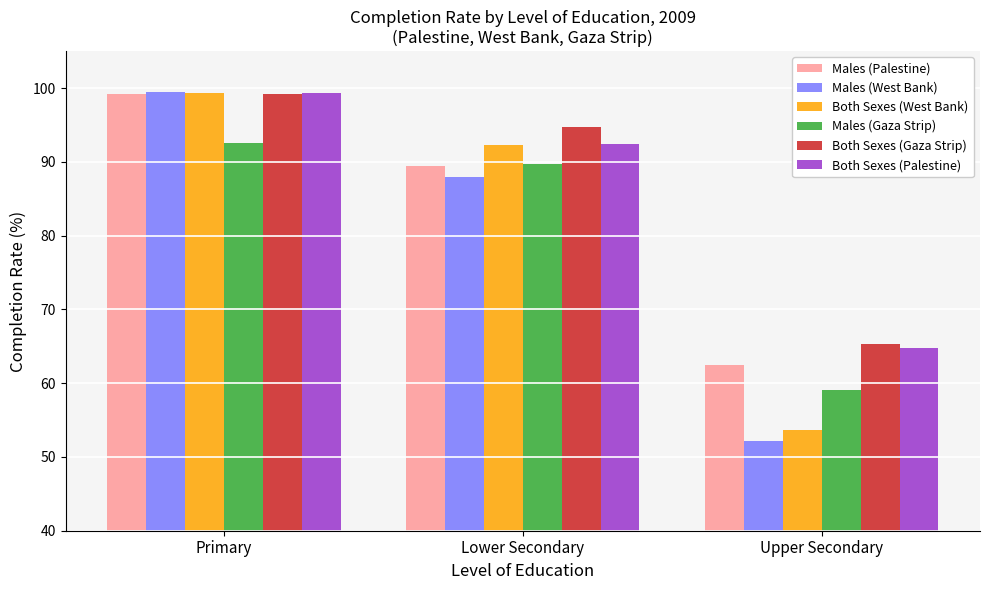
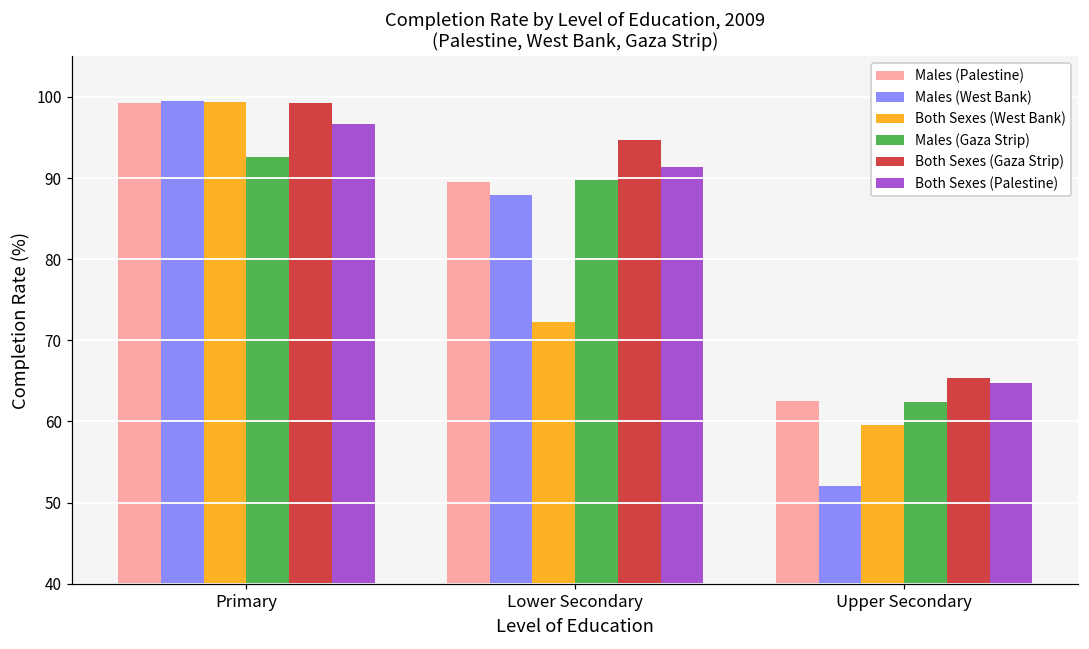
Both Sexes (Palestine), Primary: 99 -> 97
Both Sexes (West Bank), Lower Secondary: 92 -> 72
Both Sexes (Palestine), Lower Secondary: 92 -> 91
Both Sexes (West Bank), Upper Secondary: 54 -> 60
Males (Gaza Strip), Upper Secondary: 59 -> 62
